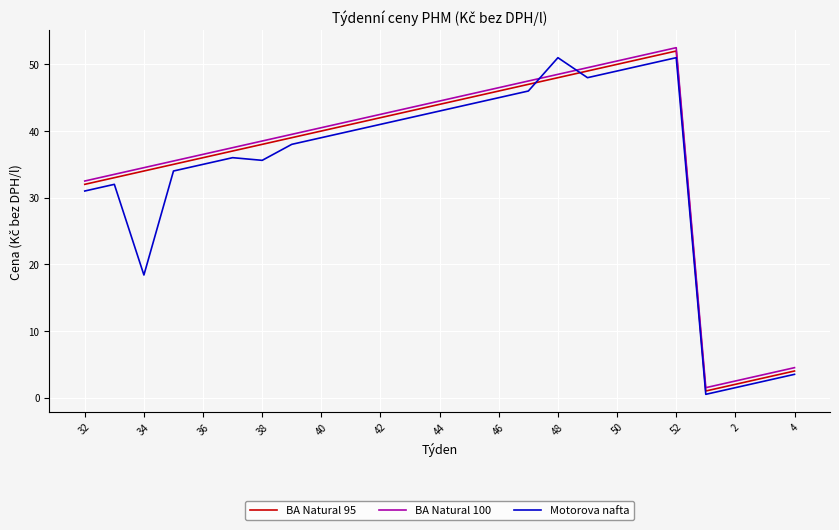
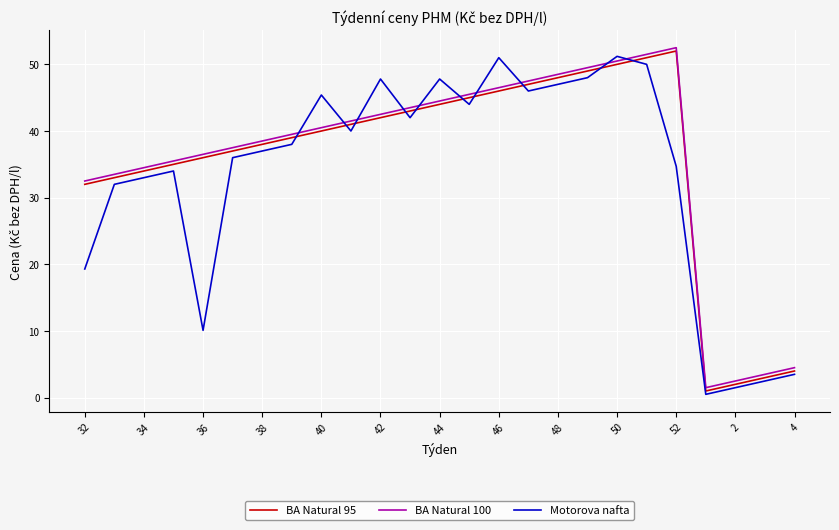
Motorova nafta, 32: 31 -> 19
Motorova nafta, 34: 18 -> 33
Motorova nafta, 36: 35 -> 10
Motorova nafta, 38: 36 -> 37
Motorova nafta, 40: 39 -> 45
Motorova nafta, 42: 41 -> 48
Motorova nafta, 44: 43 -> 48
Motorova nafta, 46: 45 -> 51
Motorova nafta, 48: 51 -> 47
Motorova nafta, 50: 49 -> 51
Motorova nafta, 52: 51 -> 35
